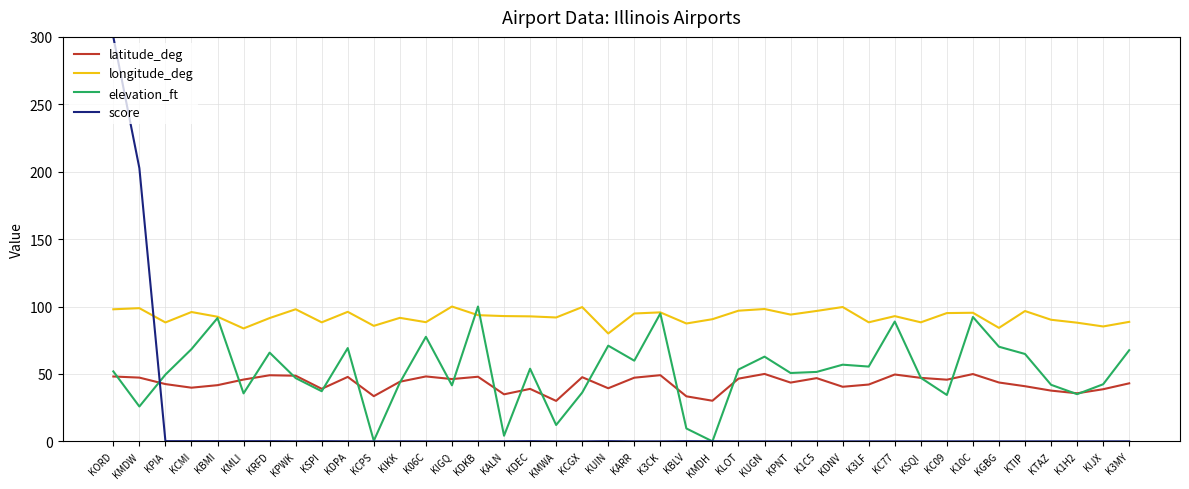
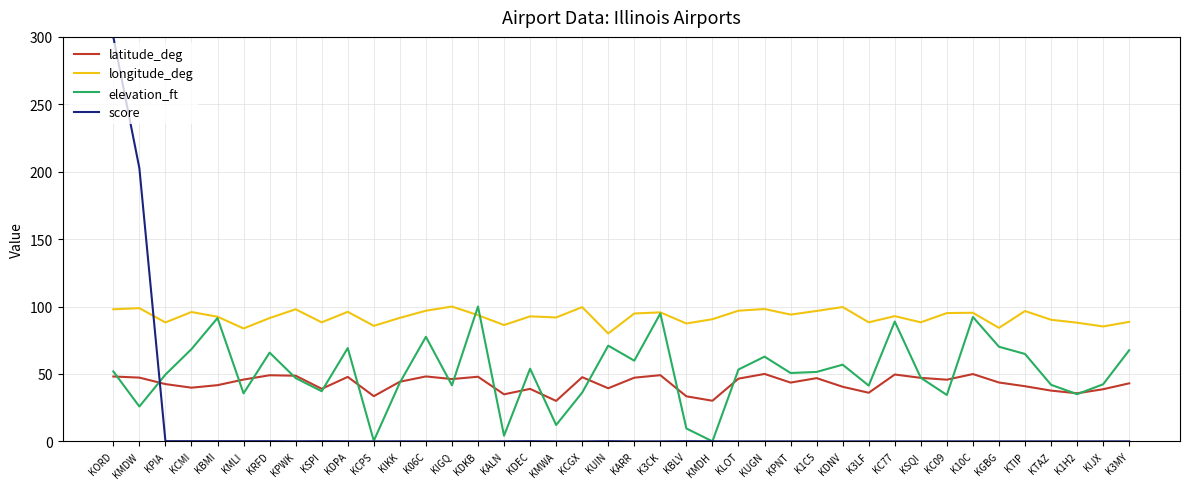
longitude_deg, K06C: 88 -> 97
longitude_deg, KALN: 93 -> 86
latitude_deg, K3LF: 42 -> 36
elevation_ft, K3LF: 55 -> 41
